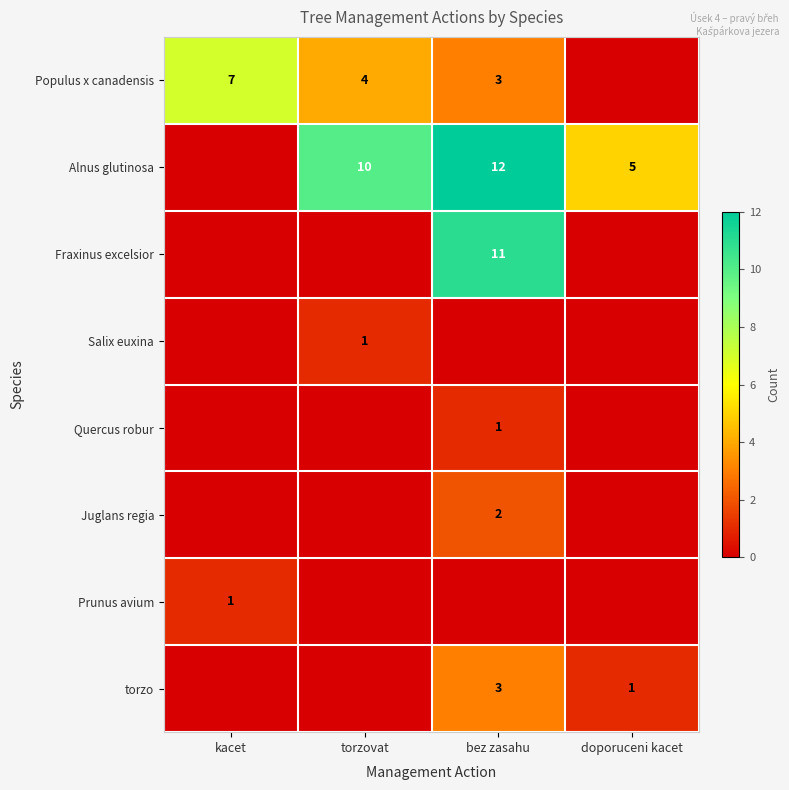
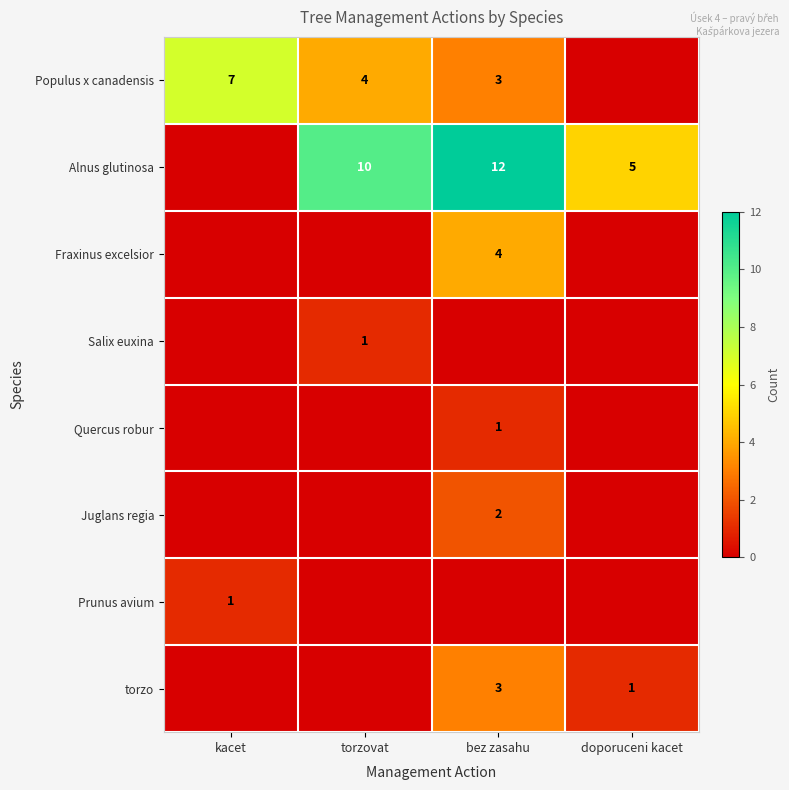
Fraxinus excelsior, bez zasahu: 11 -> 4
